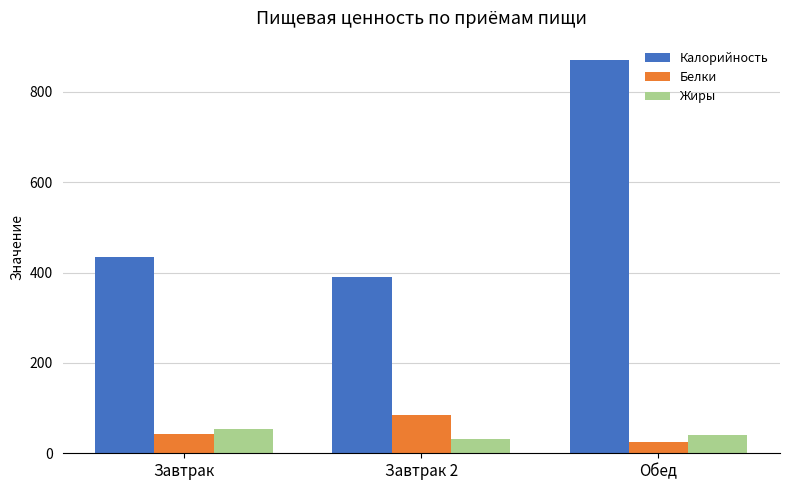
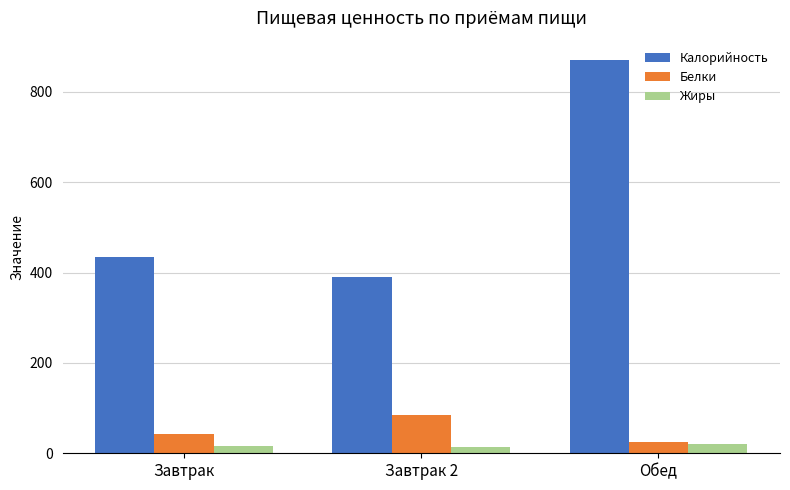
Жиры, Завтрак: 50 -> 20
Жиры, Завтрак 2: 30 -> 10
Жиры, Обед: 40 -> 20
